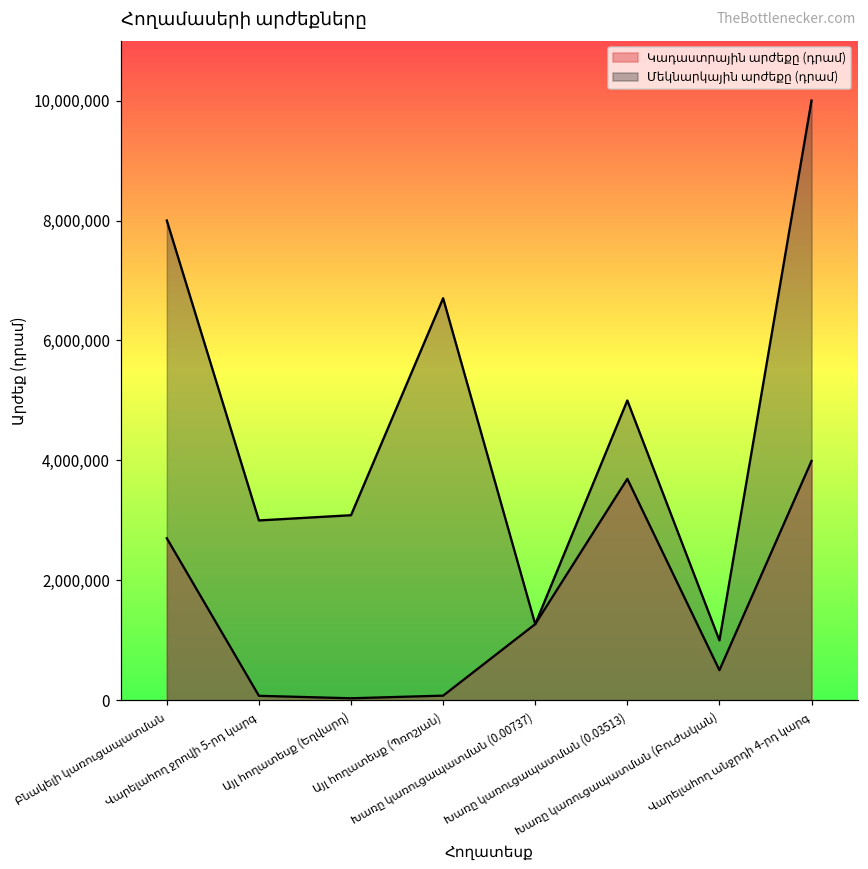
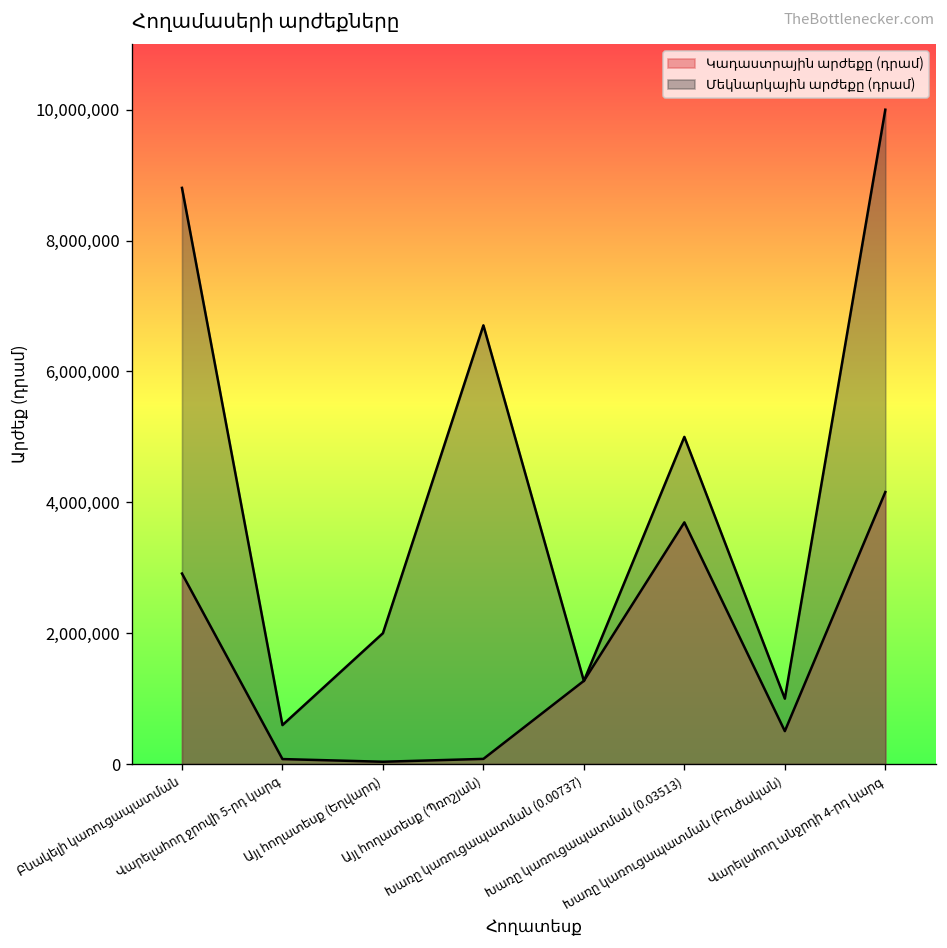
Կադաստրային արժեքը (դրամ), Բնակելի կառուցապատման: 2,700,000 -> 2,900,000
Մեկնարկային արժեքը (դրամ), Բնակելի կառուցապատման: 8,000,000 -> 8,800,000
Մեկնարկային արժեքը (դրամ), Վարելահող ջրովի 5-րդ կարգ: 3,000,000 -> 600,000
Մեկնարկային արժեքը (դրամ), Այլ հողատեսք (Եղվարդ): 3,100,000 -> 2,000,000
Կադաստրային արժեքը (դրամ), Վարելահող անջրդի 4-րդ կարգ: 4,000,000 -> 4,200,000
